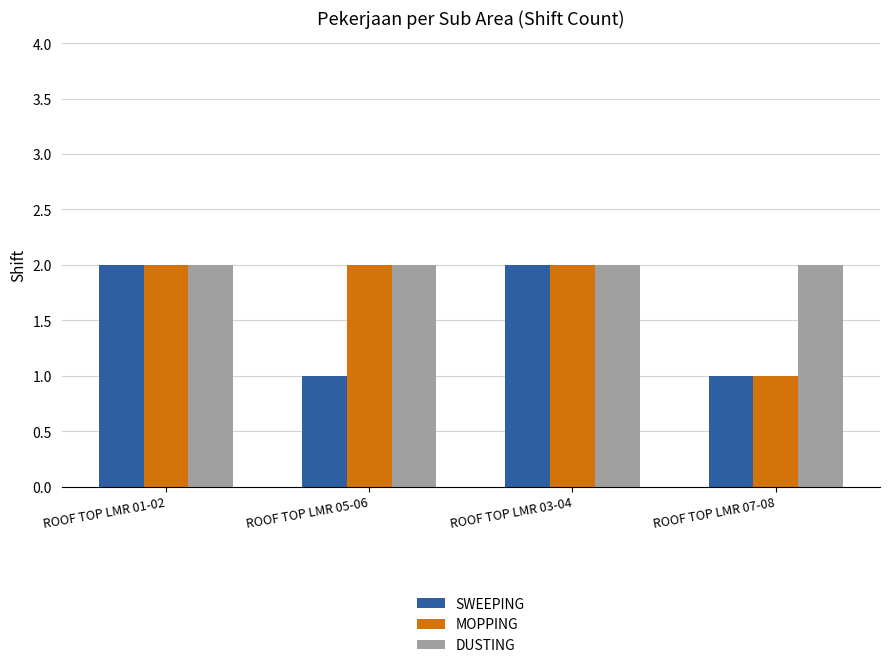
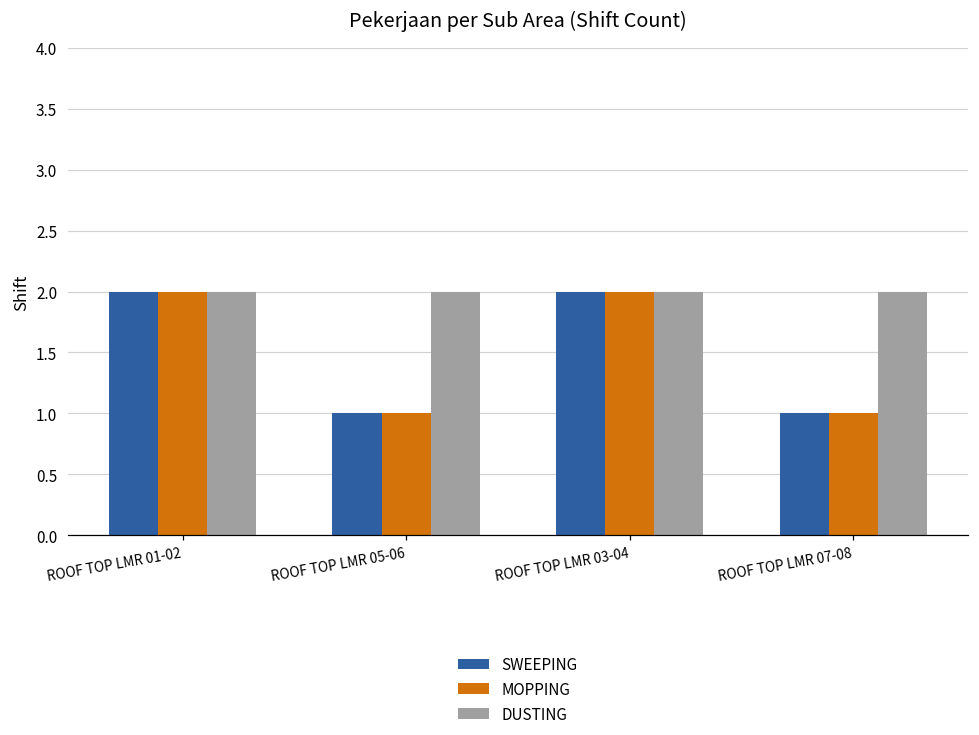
MOPPING, ROOF TOP LMR 05-06: 2 -> 1
